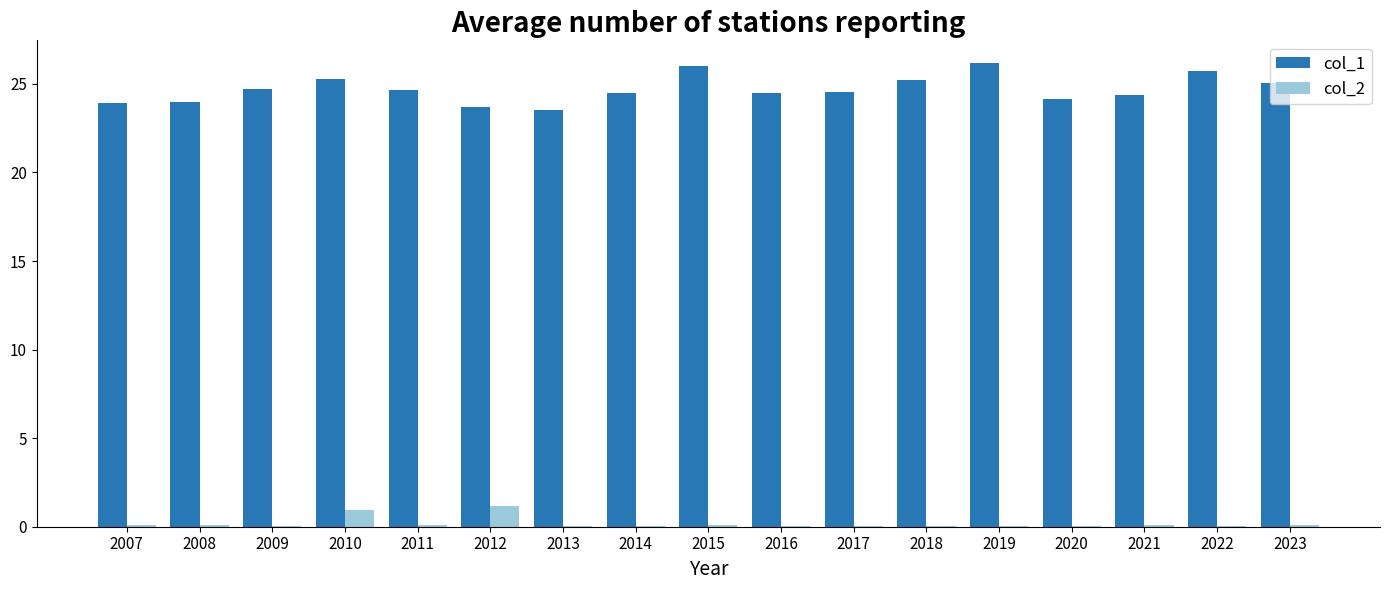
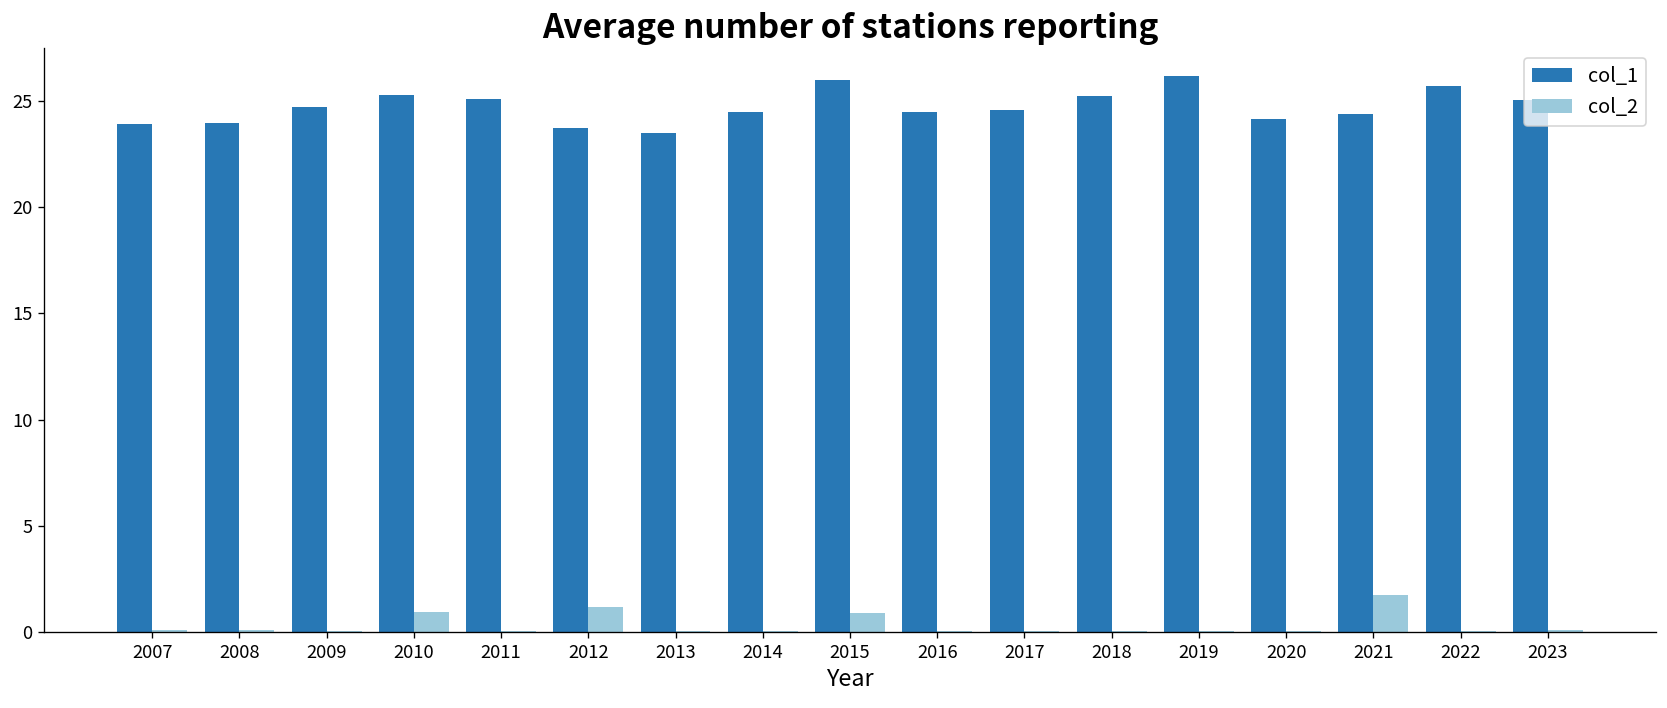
col_1, 2011: 24.6 -> 25.1
col_2, 2015: 0.1 -> 0.9
col_2, 2021: 0.1 -> 1.7
